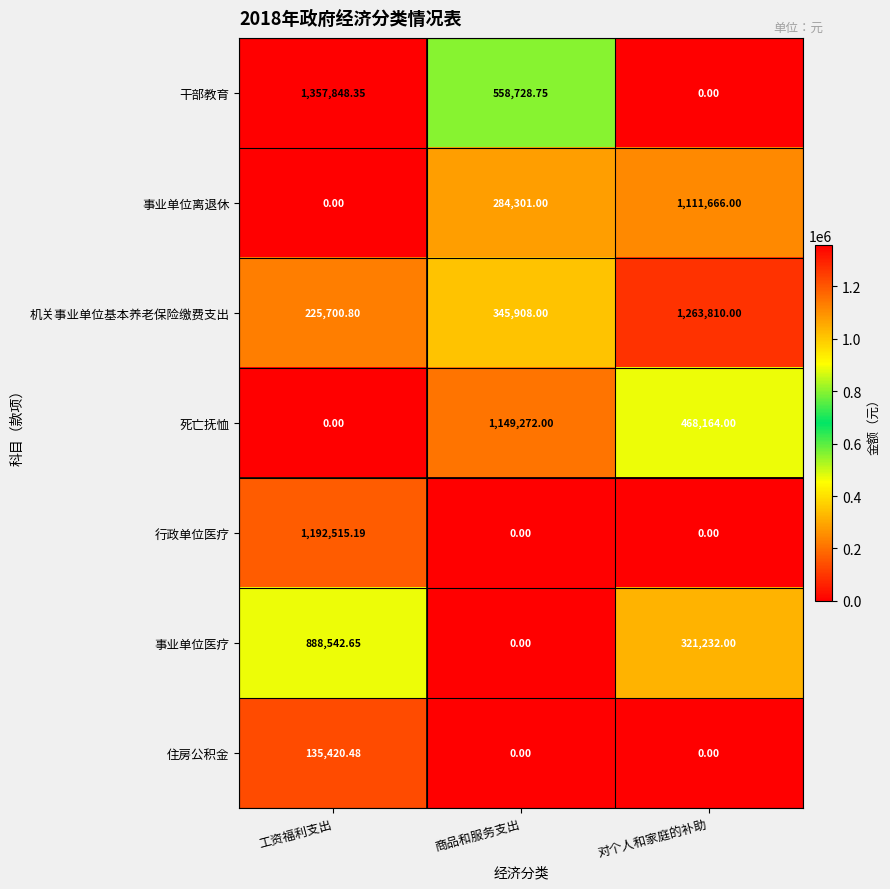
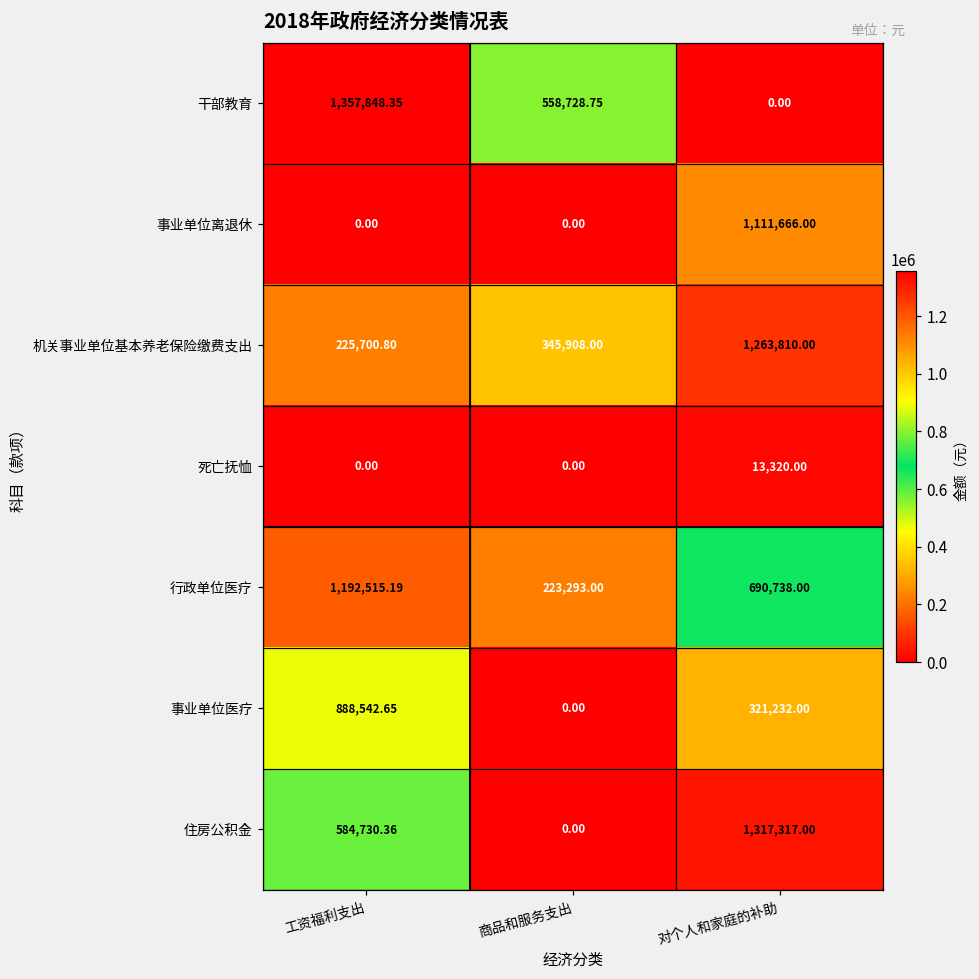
事业单位离退休, 商品和服务支出: 284,301.00 -> 0.00
死亡抚恤, 商品和服务支出: 1,149,272.00 -> 0.00
死亡抚恤, 对个人和家庭的补助: 468,164.00 -> 13,320.00
行政单位医疗, 商品和服务支出: 0.00 -> 223,293.00
行政单位医疗, 对个人和家庭的补助: 0.00 -> 690,738.00
住房公积金, 工资福利支出: 135,420.48 -> 584,730.36
住房公积金, 对个人和家庭的补助: 0.00 -> 1,317,317.00
